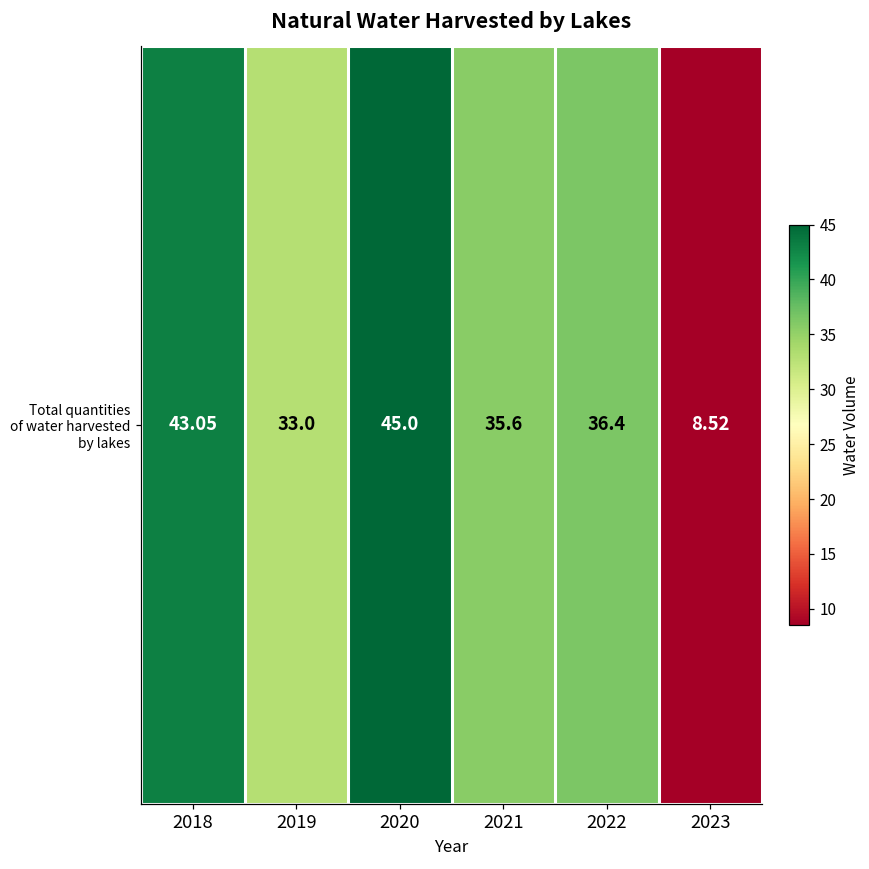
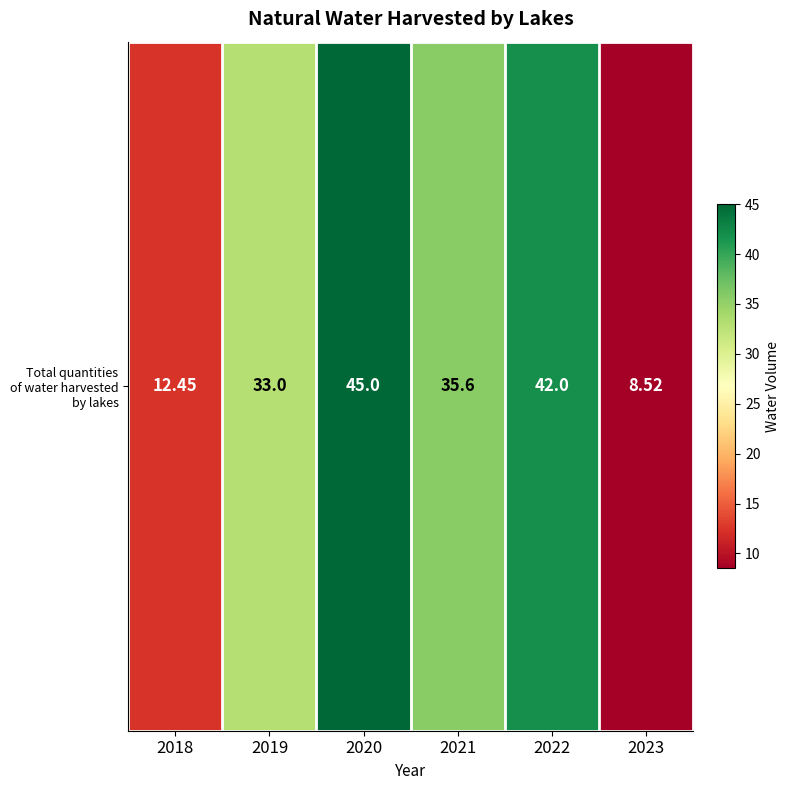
Total quantities of water harvested by lakes, 2018: 43.05 -> 12.45
Total quantities of water harvested by lakes, 2022: 36.4 -> 42.0
